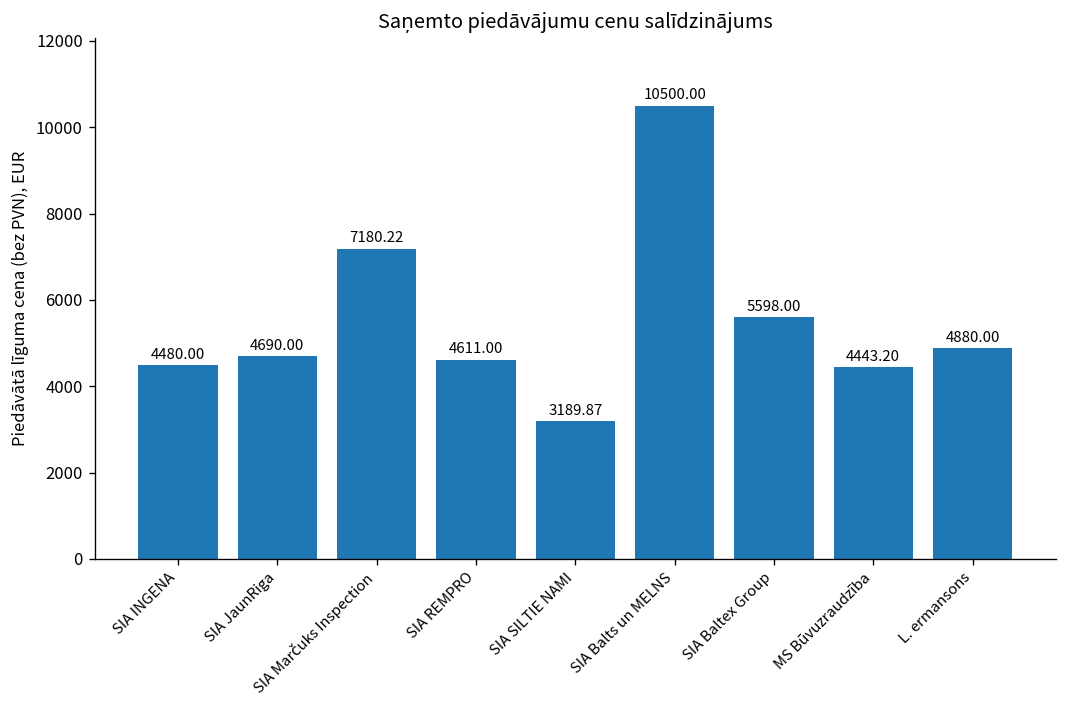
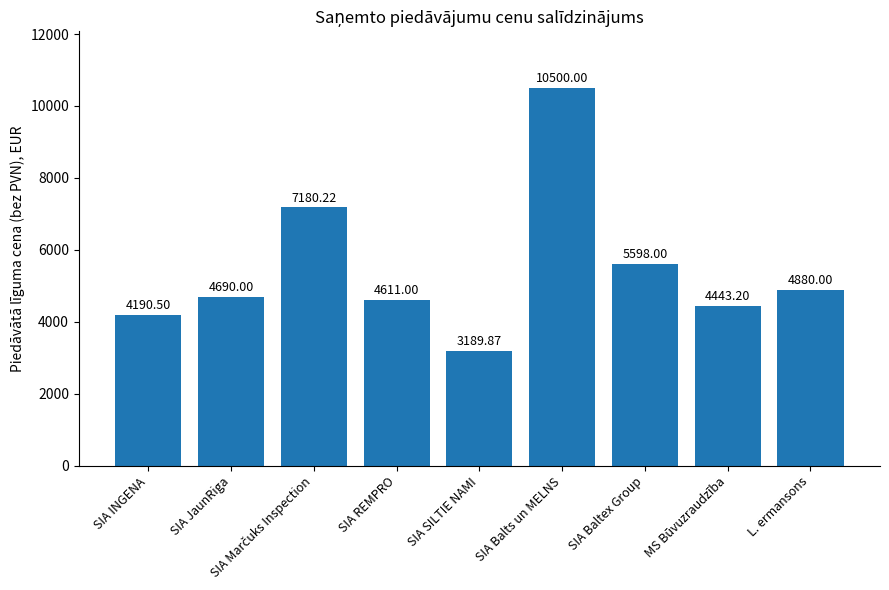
SIA INGENA: 4480.00 -> 4190.50
